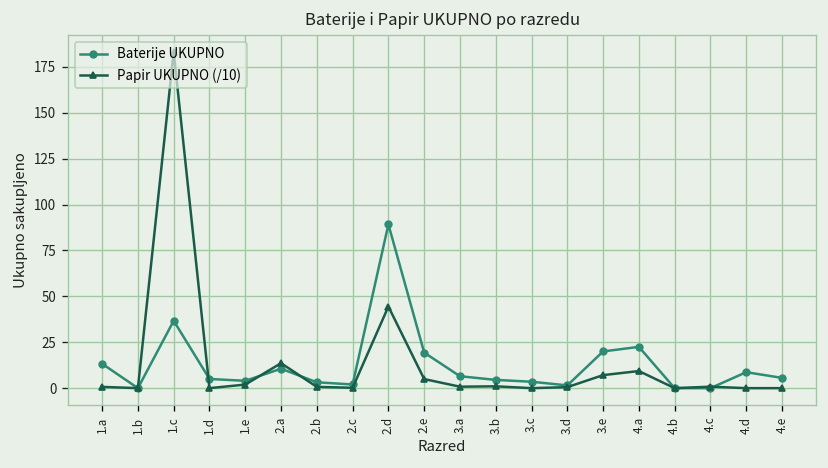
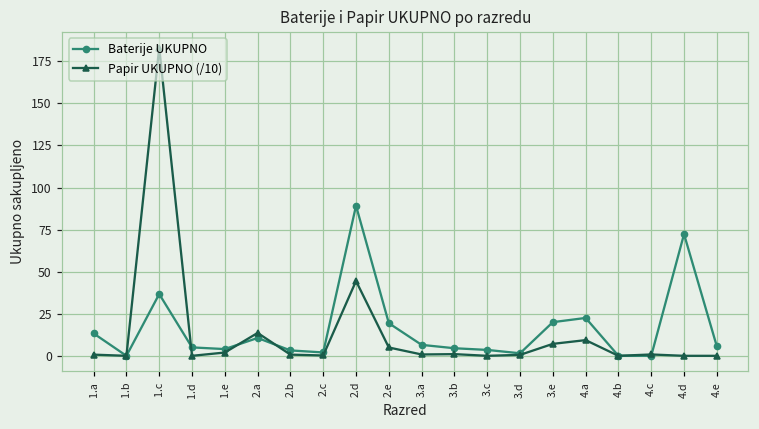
Baterije UKUPNO, 4.d: 9 -> 72
